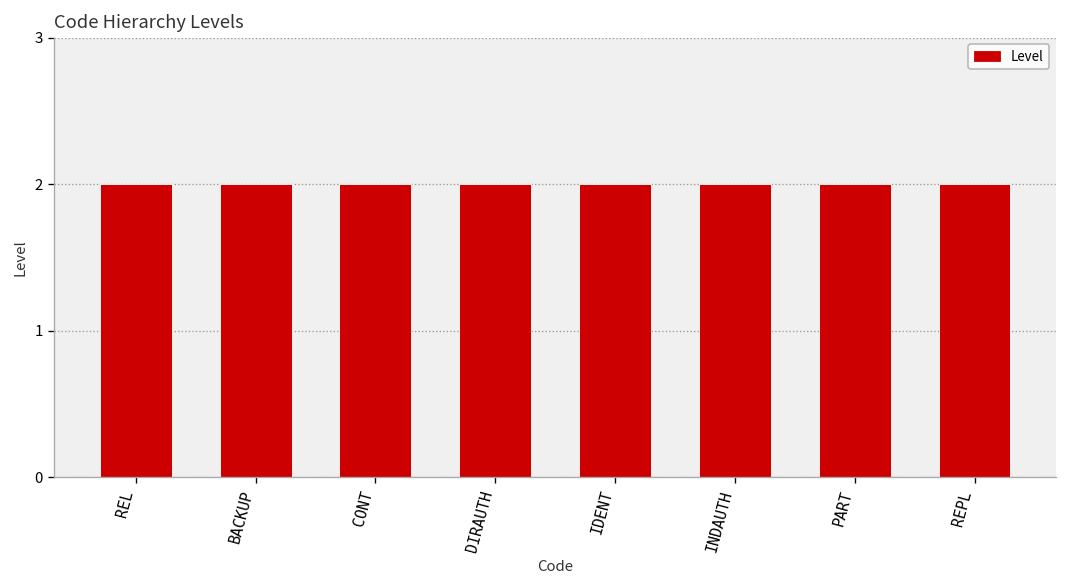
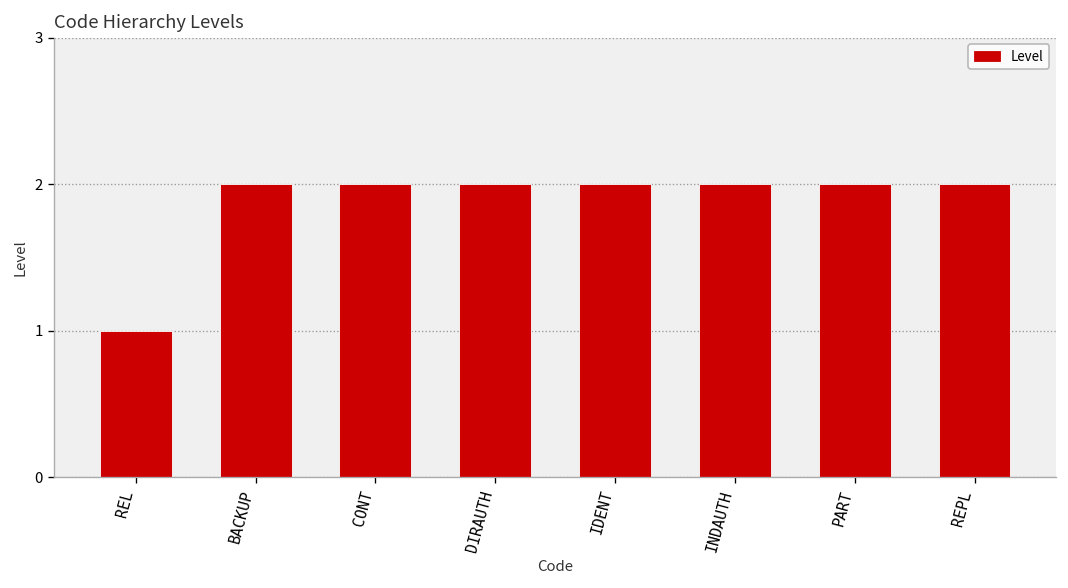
REL: 2 -> 1
